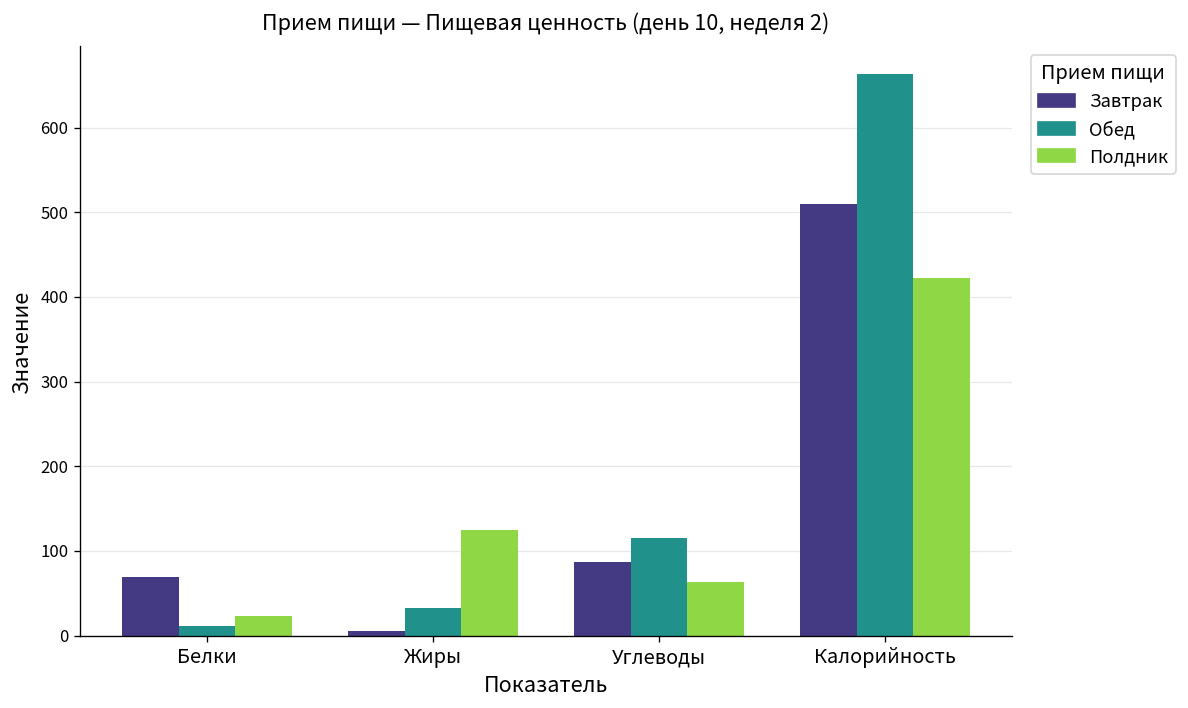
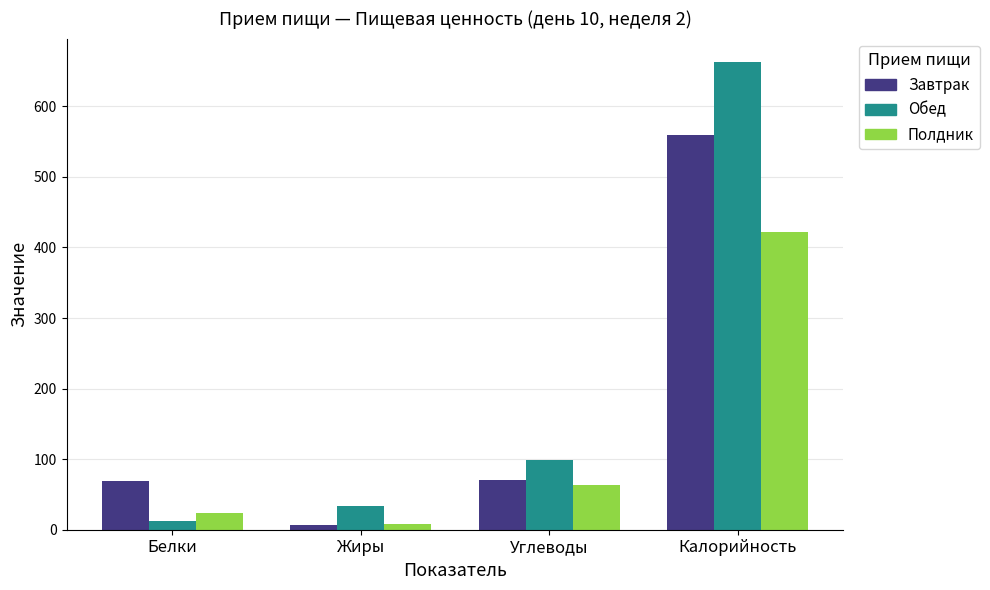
Полдник, Жиры: 120 -> 10
Завтрак, Углеводы: 90 -> 70
Обед, Углеводы: 120 -> 100
Завтрак, Калорийность: 510 -> 560
